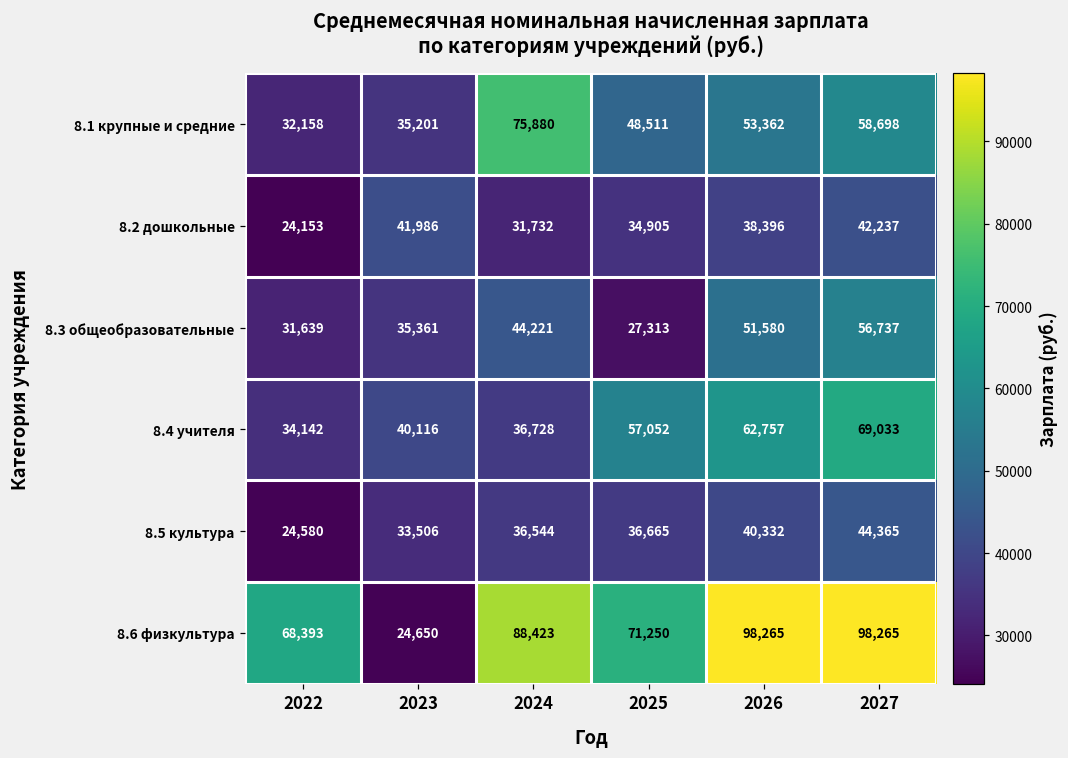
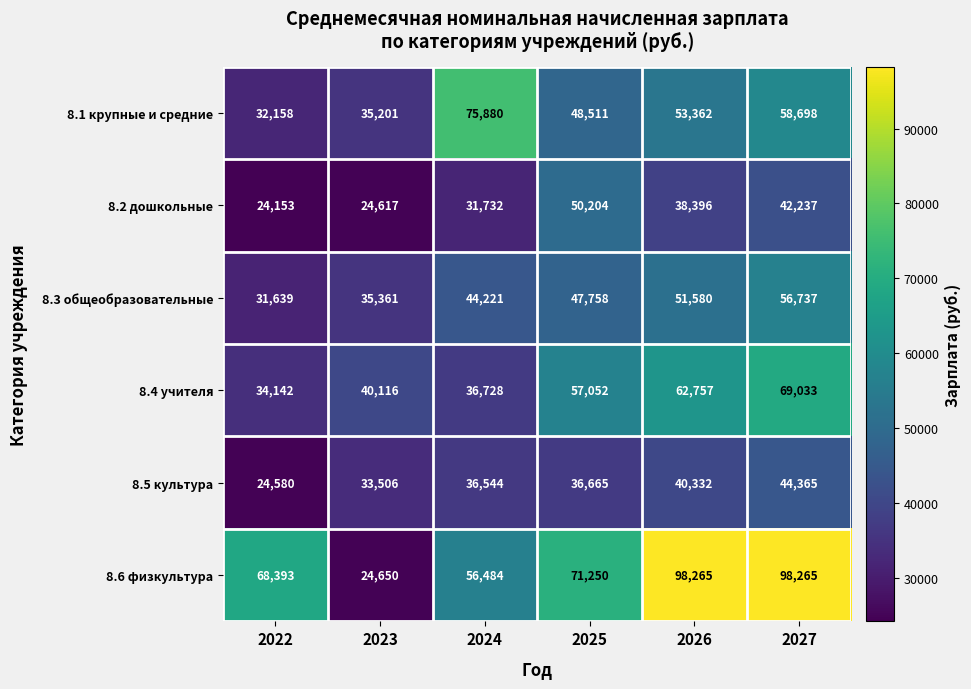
8.2 дошкольные, 2023: 41,986 -> 24,617
8.2 дошкольные, 2025: 34,905 -> 50,204
8.3 общеобразовательные, 2025: 27,313 -> 47,758
8.6 физкультура, 2024: 88,423 -> 56,484
